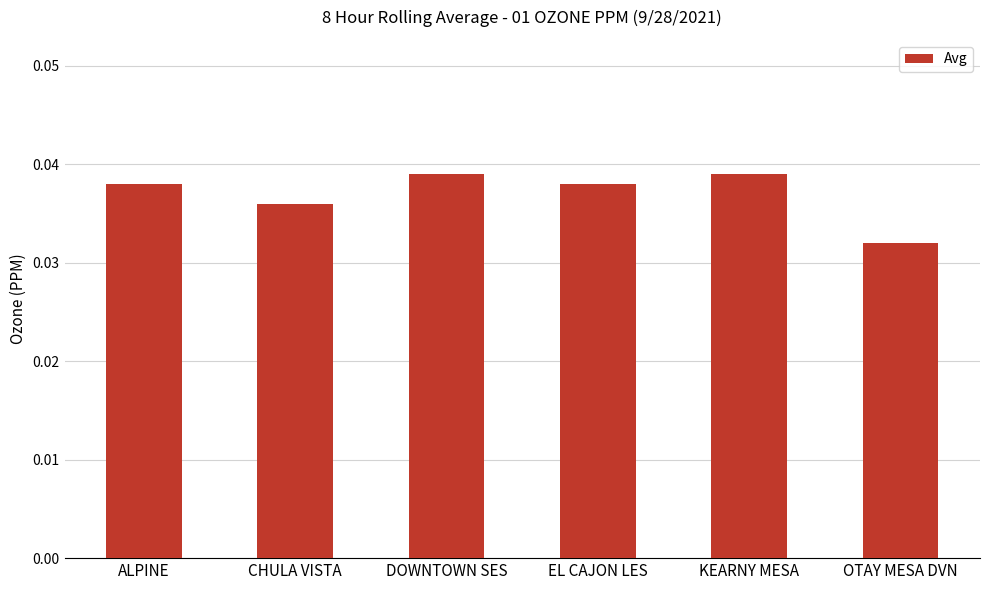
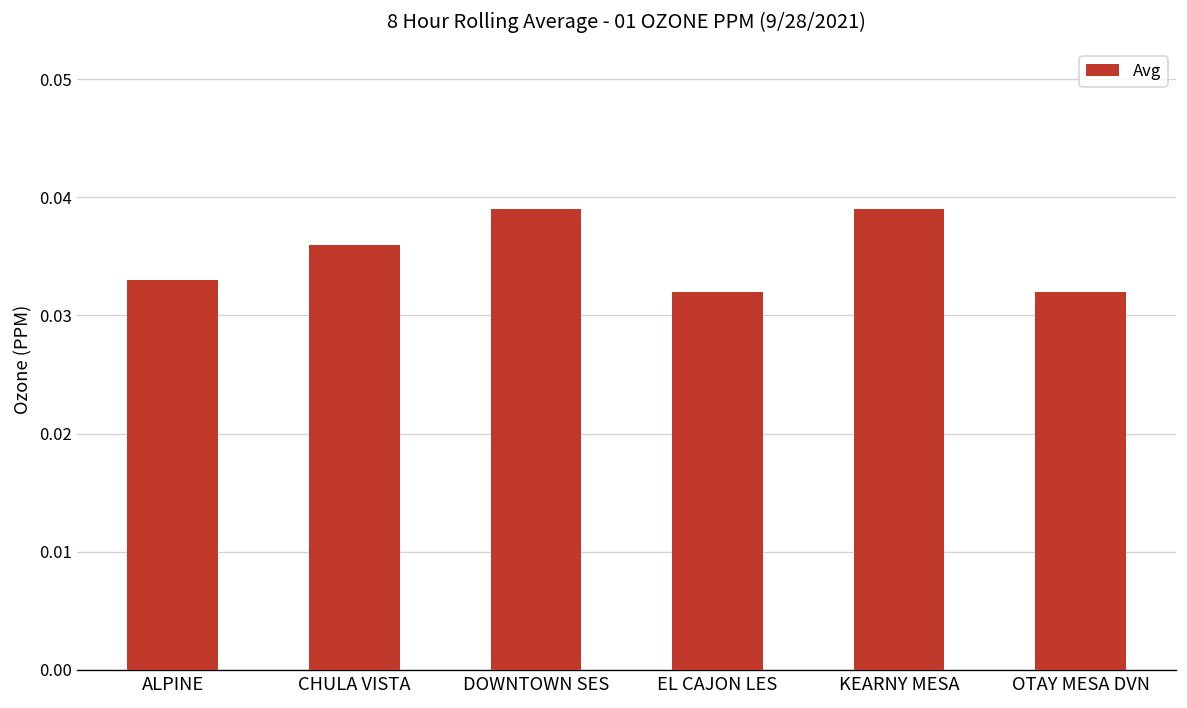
ALPINE: 0.038 -> 0.033
EL CAJON LES: 0.038 -> 0.032
